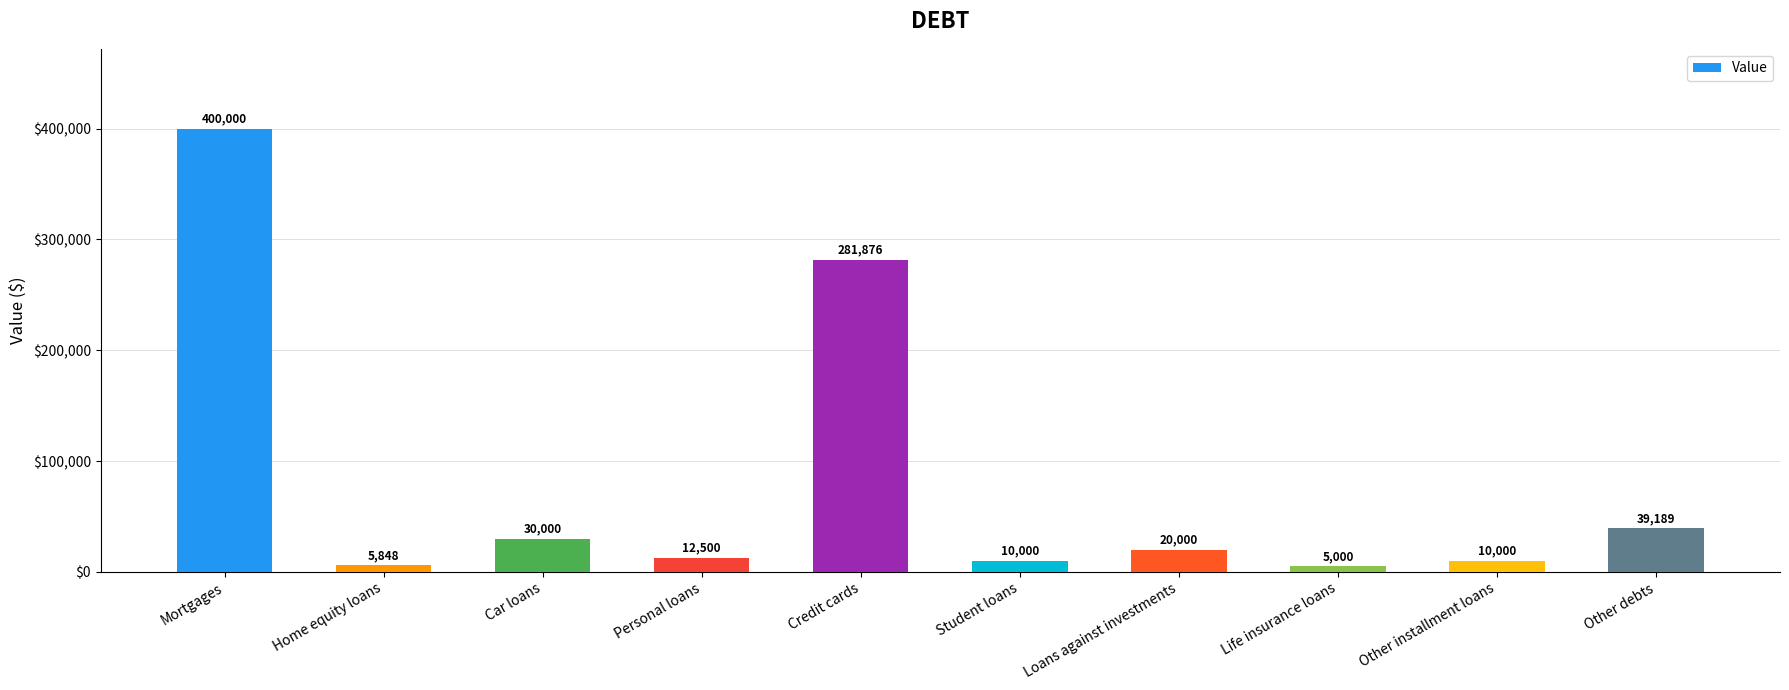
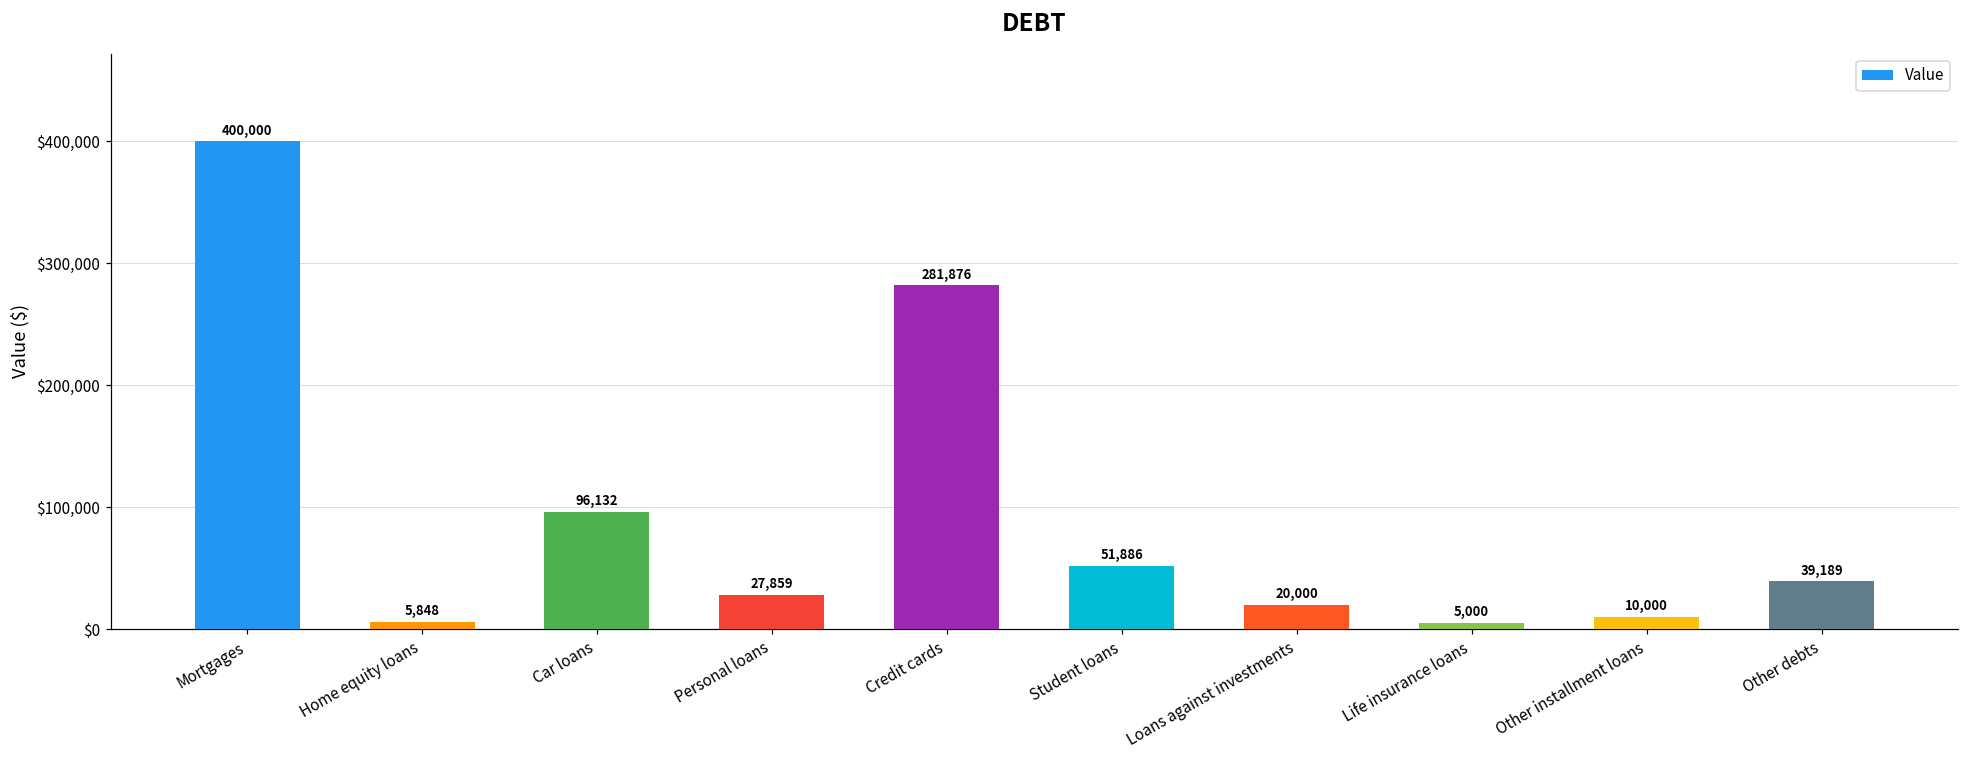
Car loans: 30,000 -> 96,132
Personal loans: 12,500 -> 27,859
Student loans: 10,000 -> 51,886
